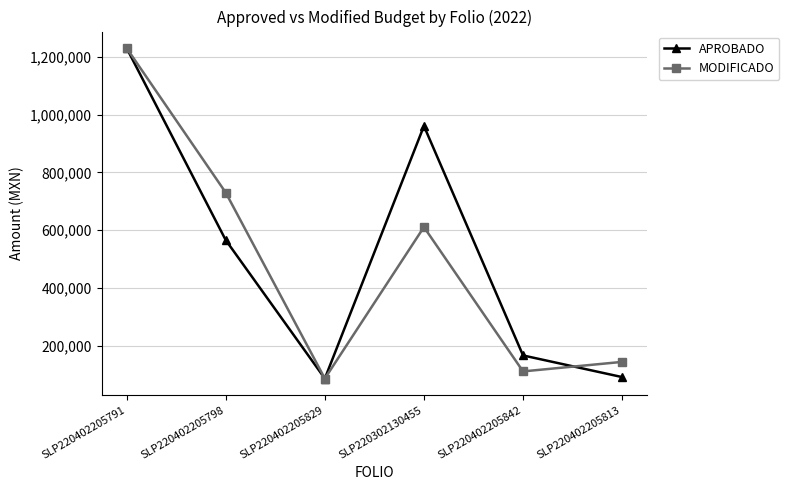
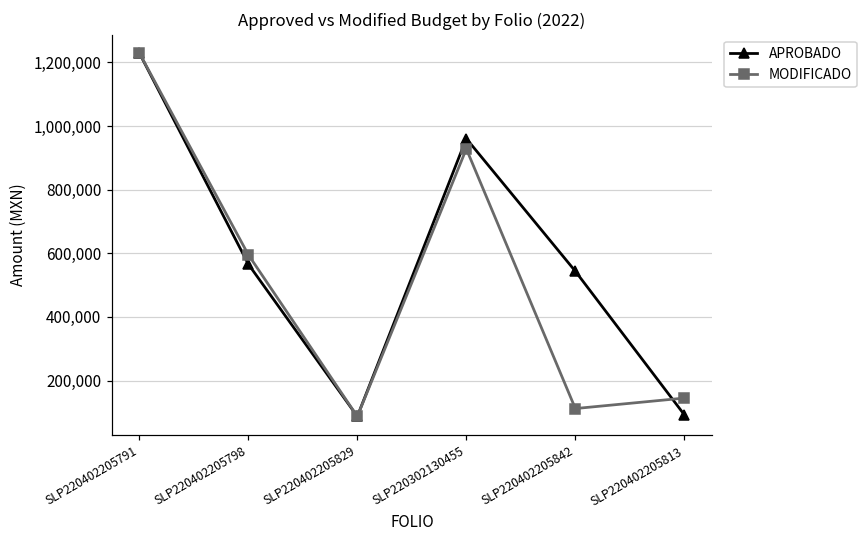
MODIFICADO, SLP220402205798: 730,000 -> 600,000
MODIFICADO, SLP220302130455: 610,000 -> 930,000
APROBADO, SLP220402205842: 170,000 -> 540,000
